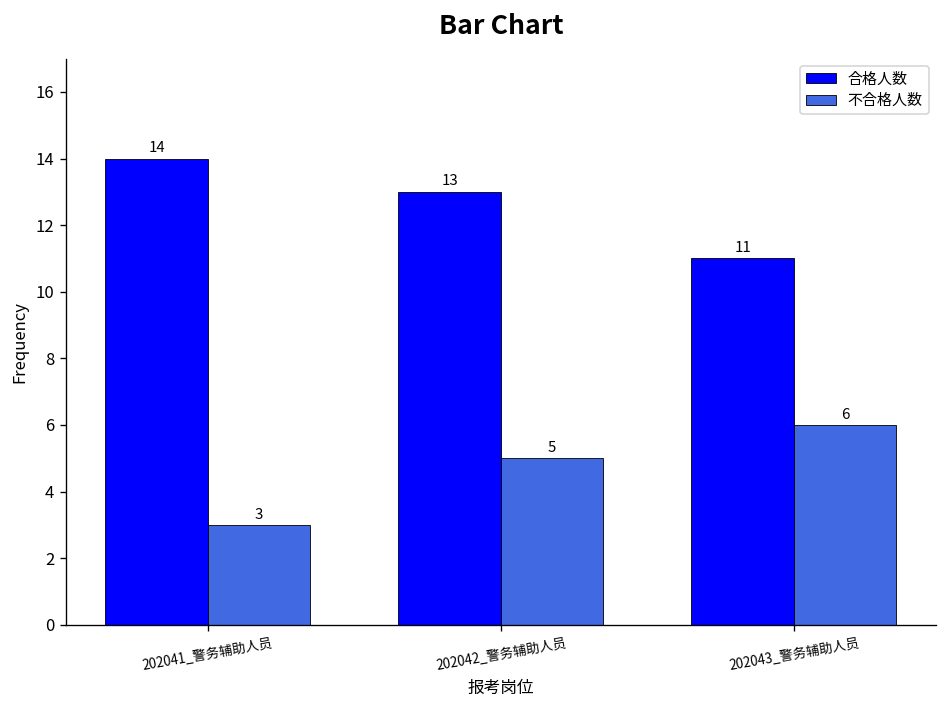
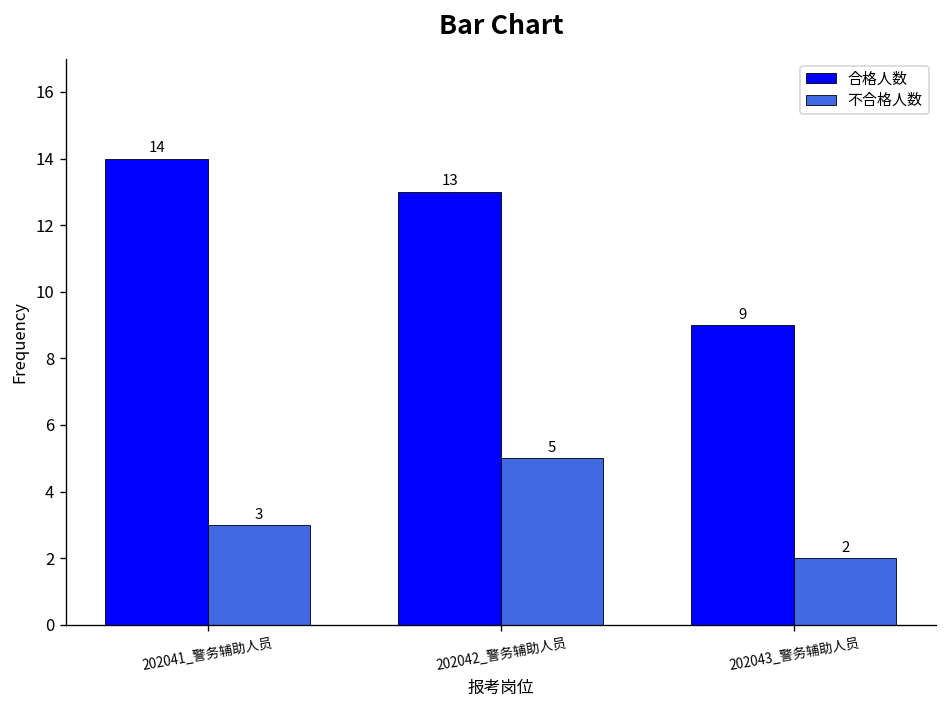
合格人数, 202043_警务辅助人员: 11 -> 9
不合格人数, 202043_警务辅助人员: 6 -> 2
